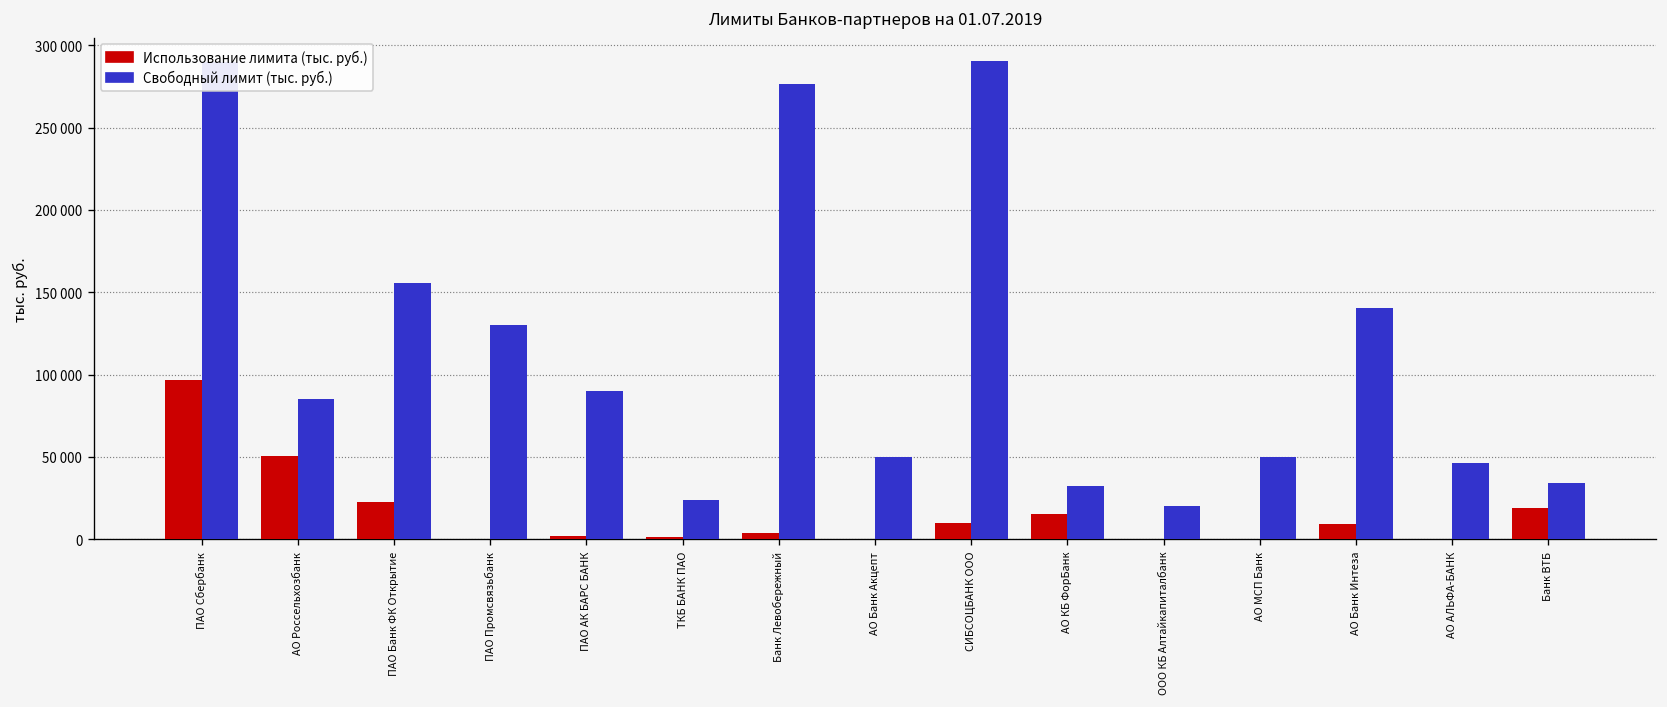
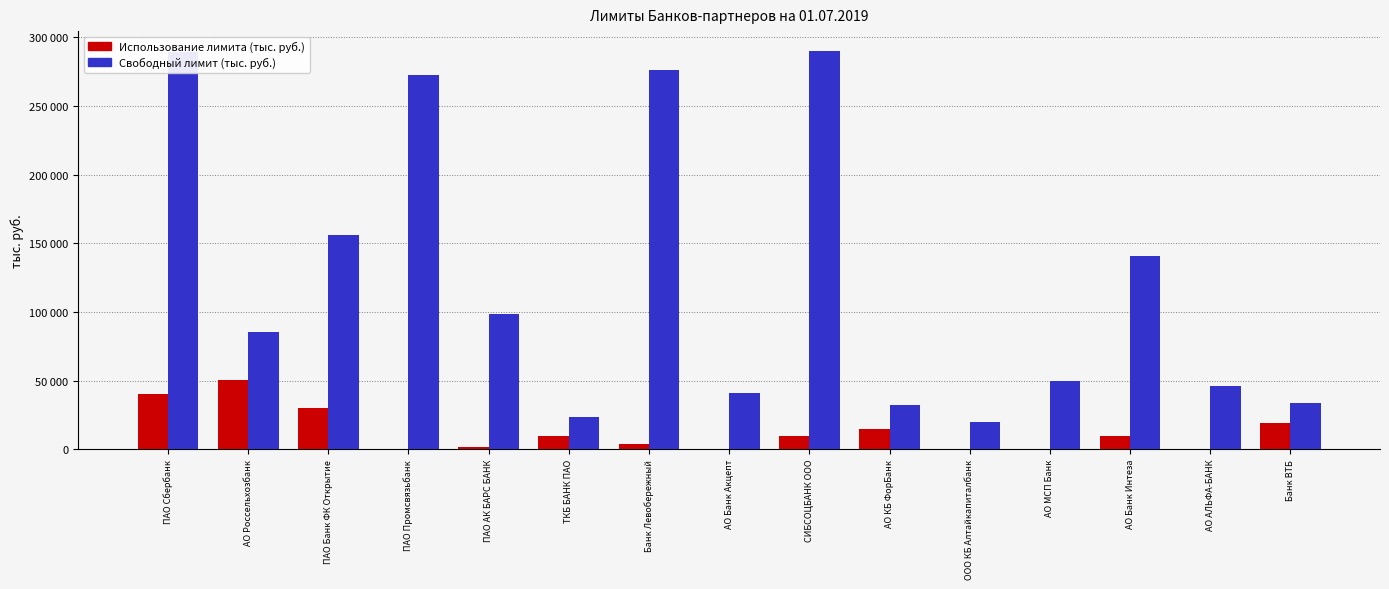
Использование лимита (тыс. руб.), ПАО Сбербанк: 97000 -> 41000
Использование лимита (тыс. руб.), ПАО Банк ФК Открытие: 23000 -> 30000
Свободный лимит (тыс. руб.), ПАО Промсвязьбанк: 130000 -> 272000
Свободный лимит (тыс. руб.), ПАО АК БАРС БАНК: 90000 -> 98000
Использование лимита (тыс. руб.), ТКБ БАНК ПАО: 1000 -> 9000
Свободный лимит (тыс. руб.), АО Банк Акцепт: 50000 -> 41000
